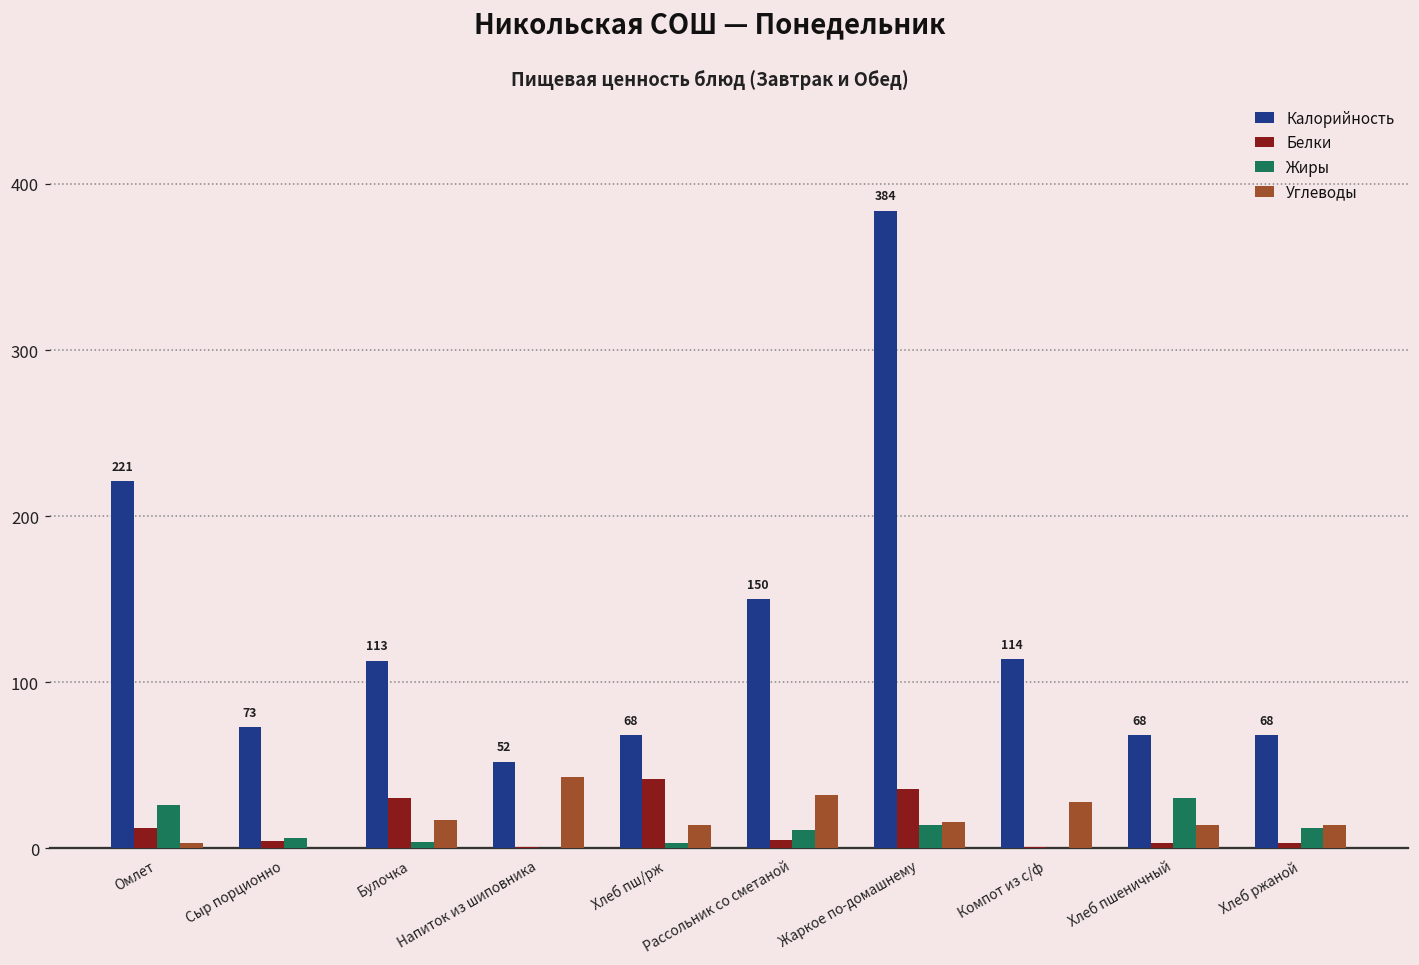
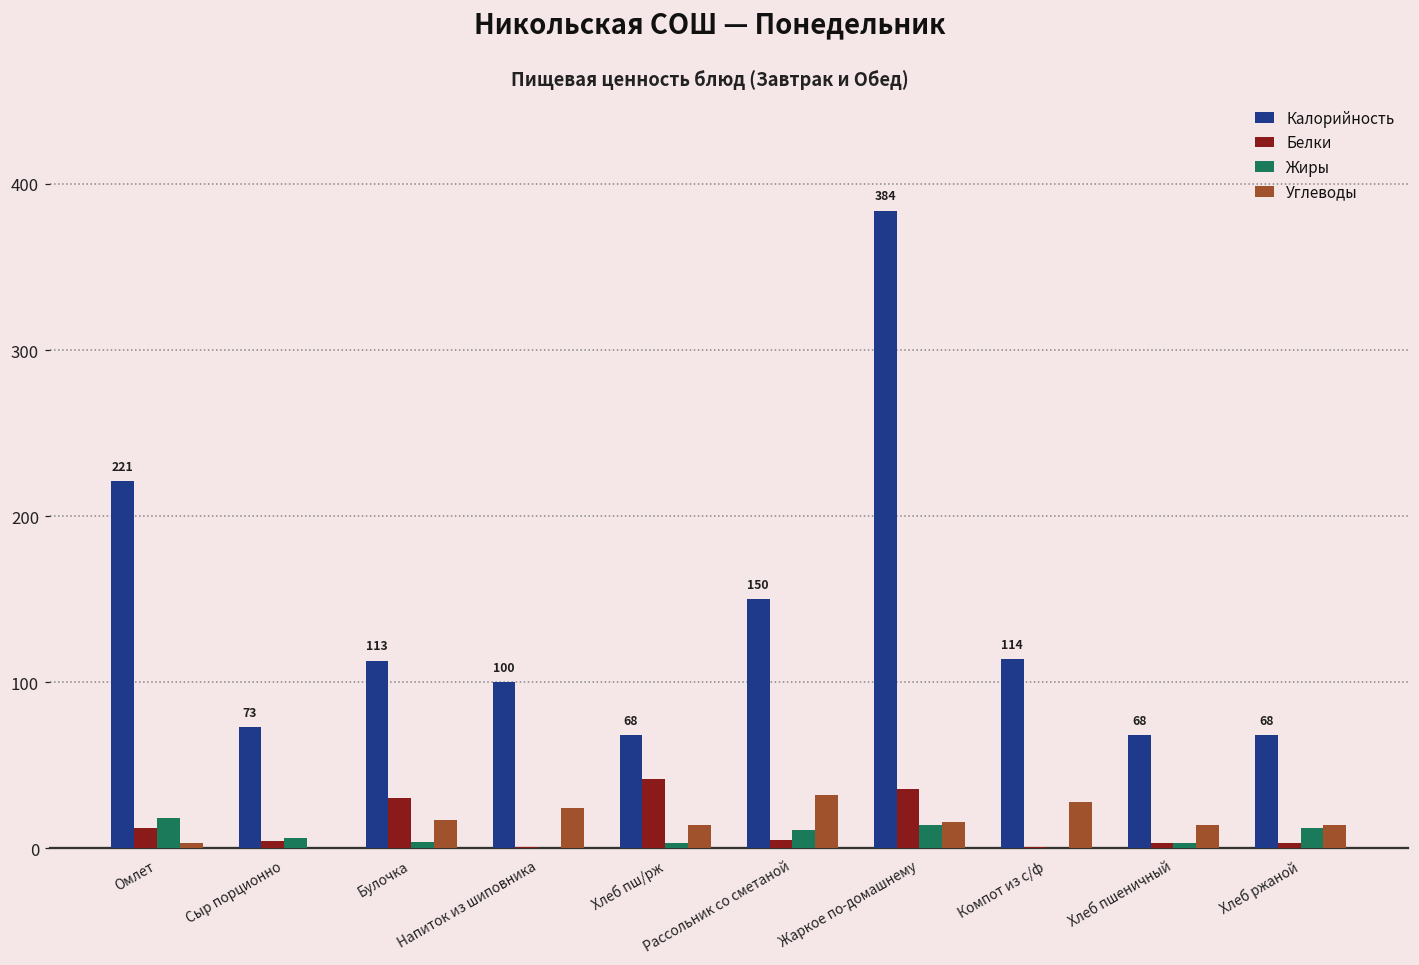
Жиры, Омлет: 26 -> 18
Калорийность, Напиток из шиповника: 52 -> 100
Углеводы, Напиток из шиповника: 43 -> 24
Жиры, Хлеб пшеничный: 30 -> 3
